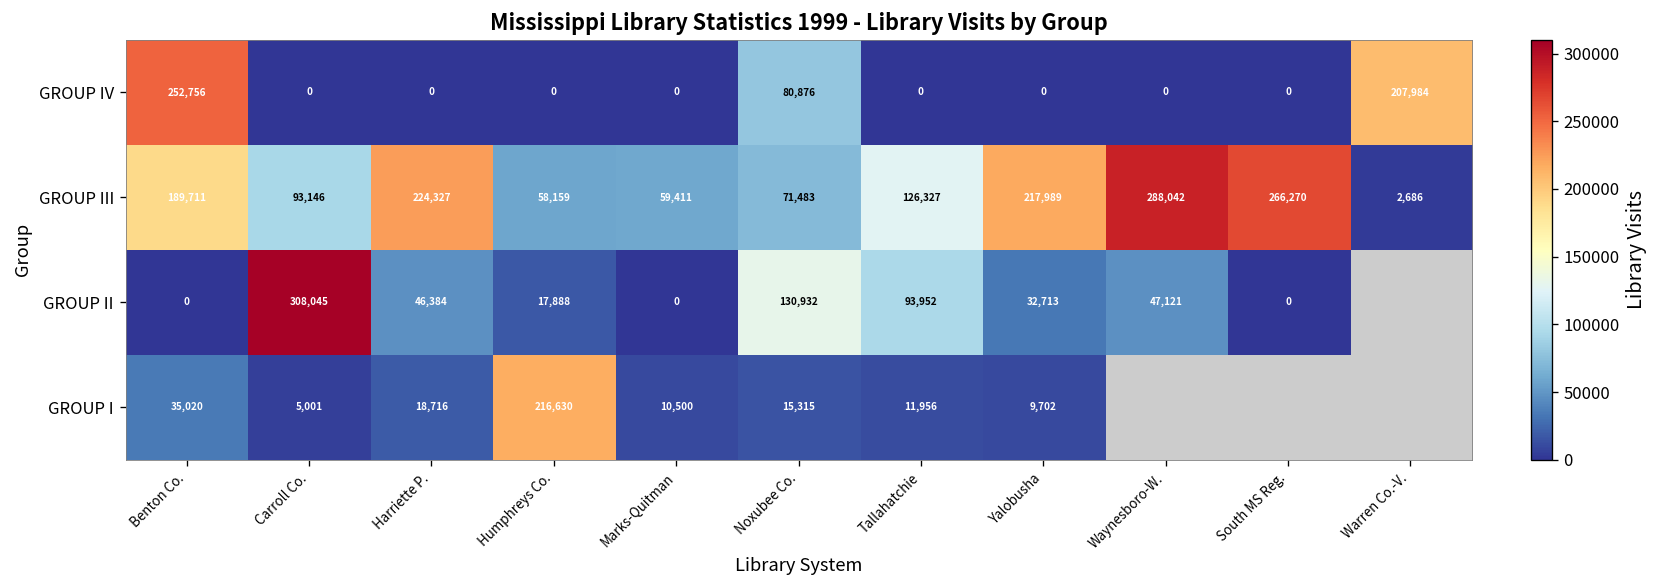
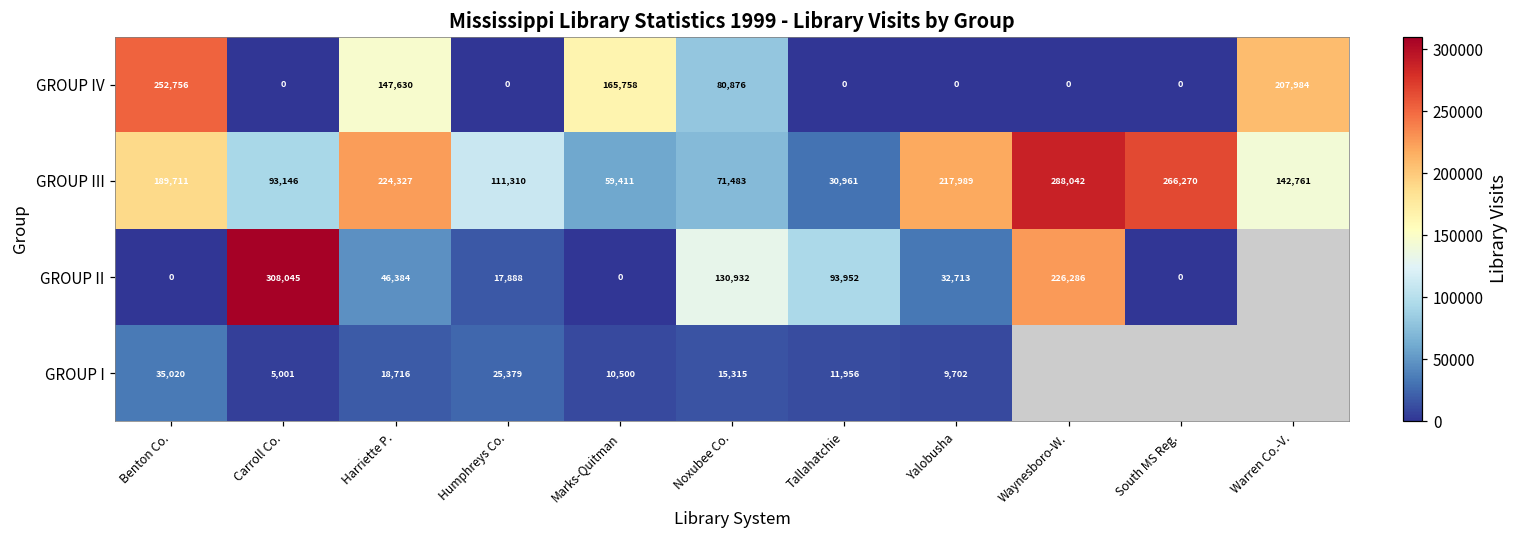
GROUP IV, Harriette P.: 0 -> 147,630
GROUP IV, Marks-Quitman: 0 -> 165,758
GROUP III, Humphreys Co.: 58,159 -> 111,310
GROUP III, Tallahatchie: 126,327 -> 30,961
GROUP III, Warren Co.-V.: 2,686 -> 142,761
GROUP II, Waynesboro-W.: 47,121 -> 226,286
GROUP I, Humphreys Co.: 216,630 -> 25,379
